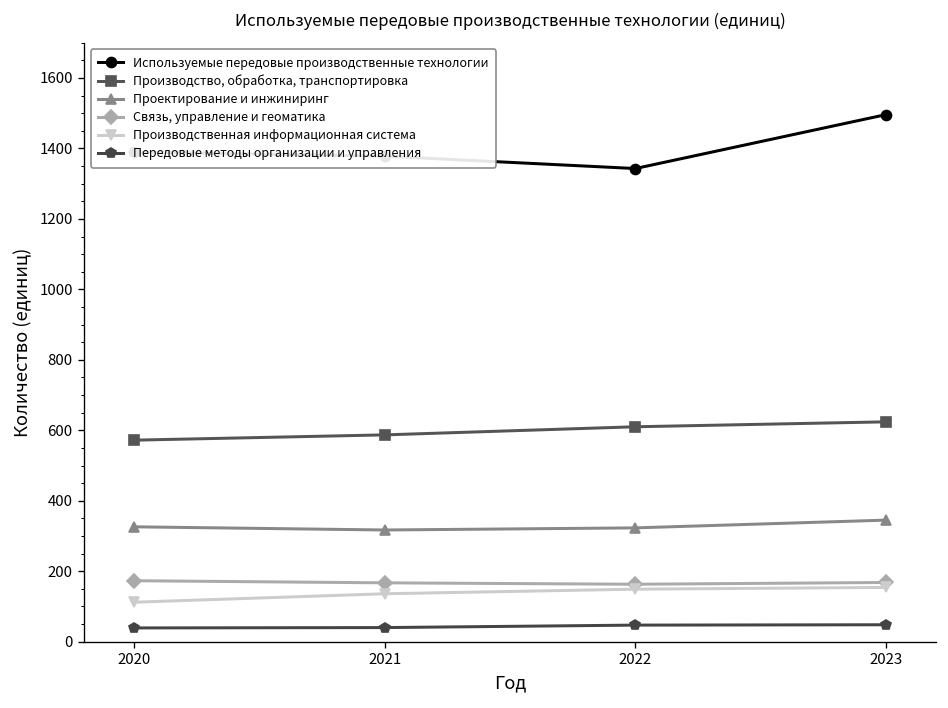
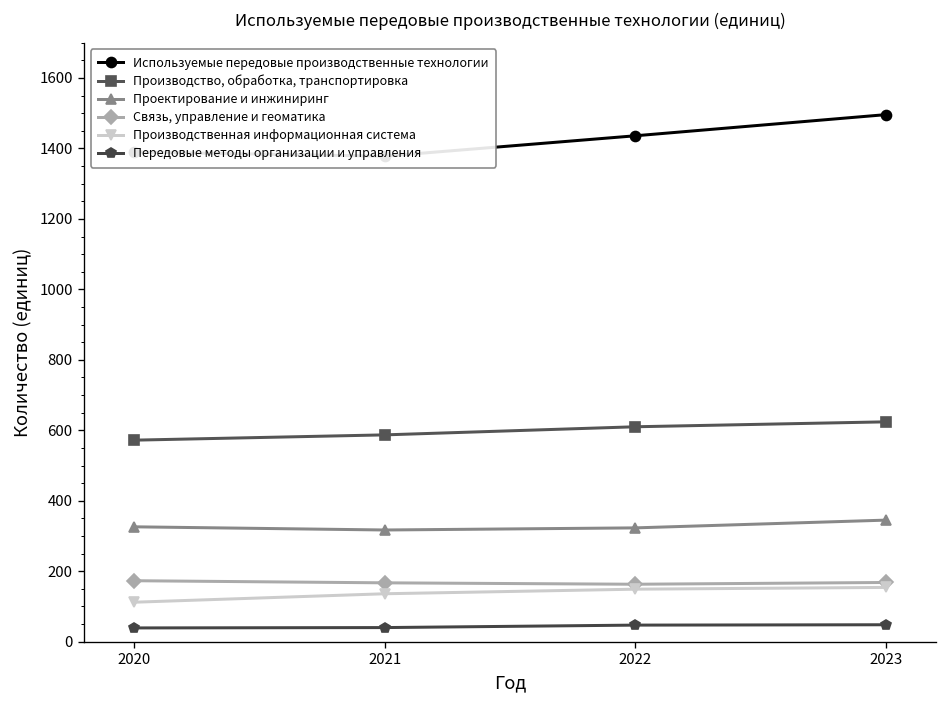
Используемые передовые производственные технологии, 2022: 1340 -> 1440
